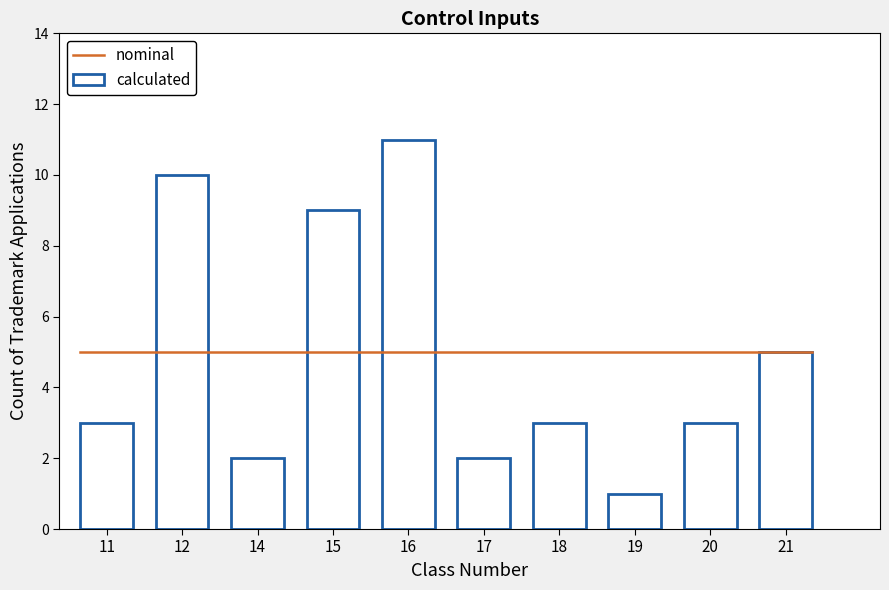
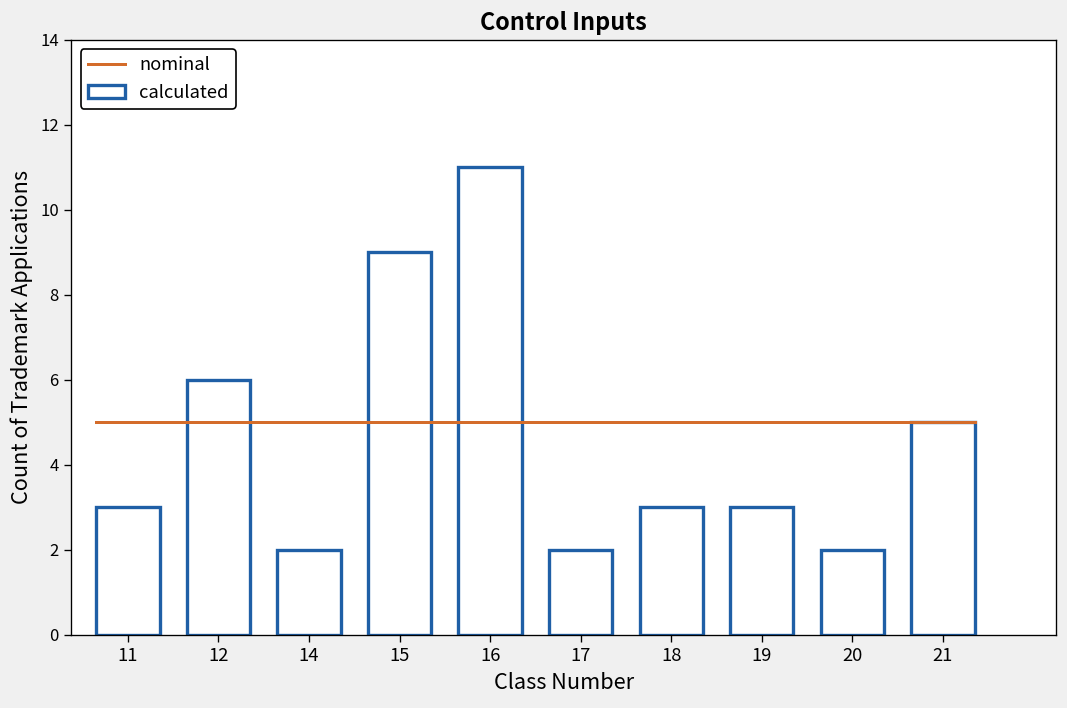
calculated, 12: 10 -> 6
calculated, 19: 1 -> 3
calculated, 20: 3 -> 2
